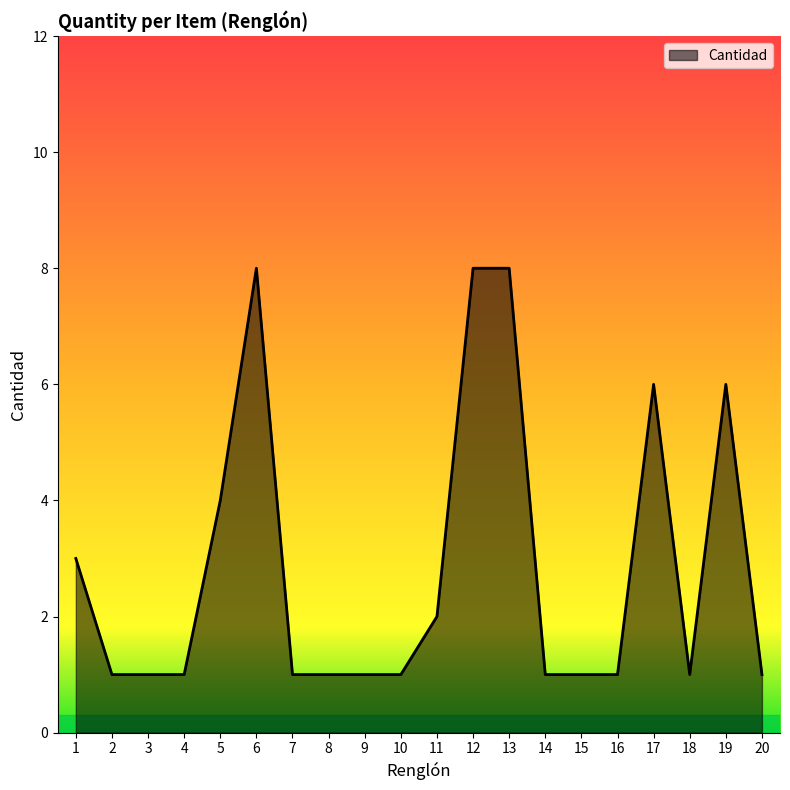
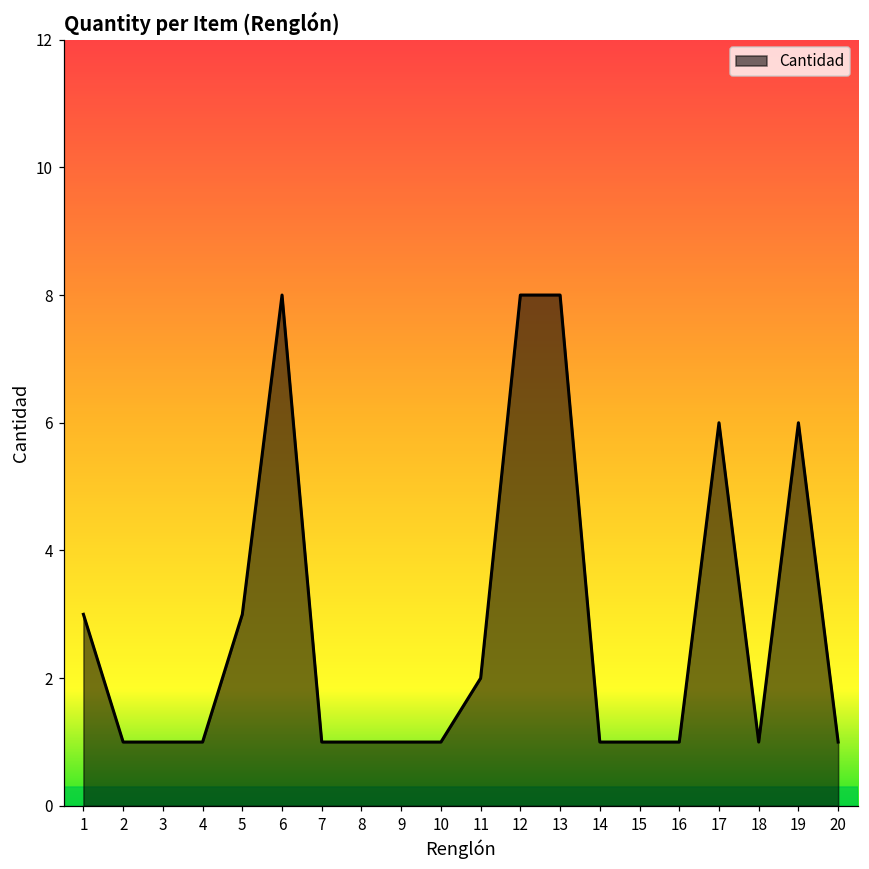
5: 4 -> 3
